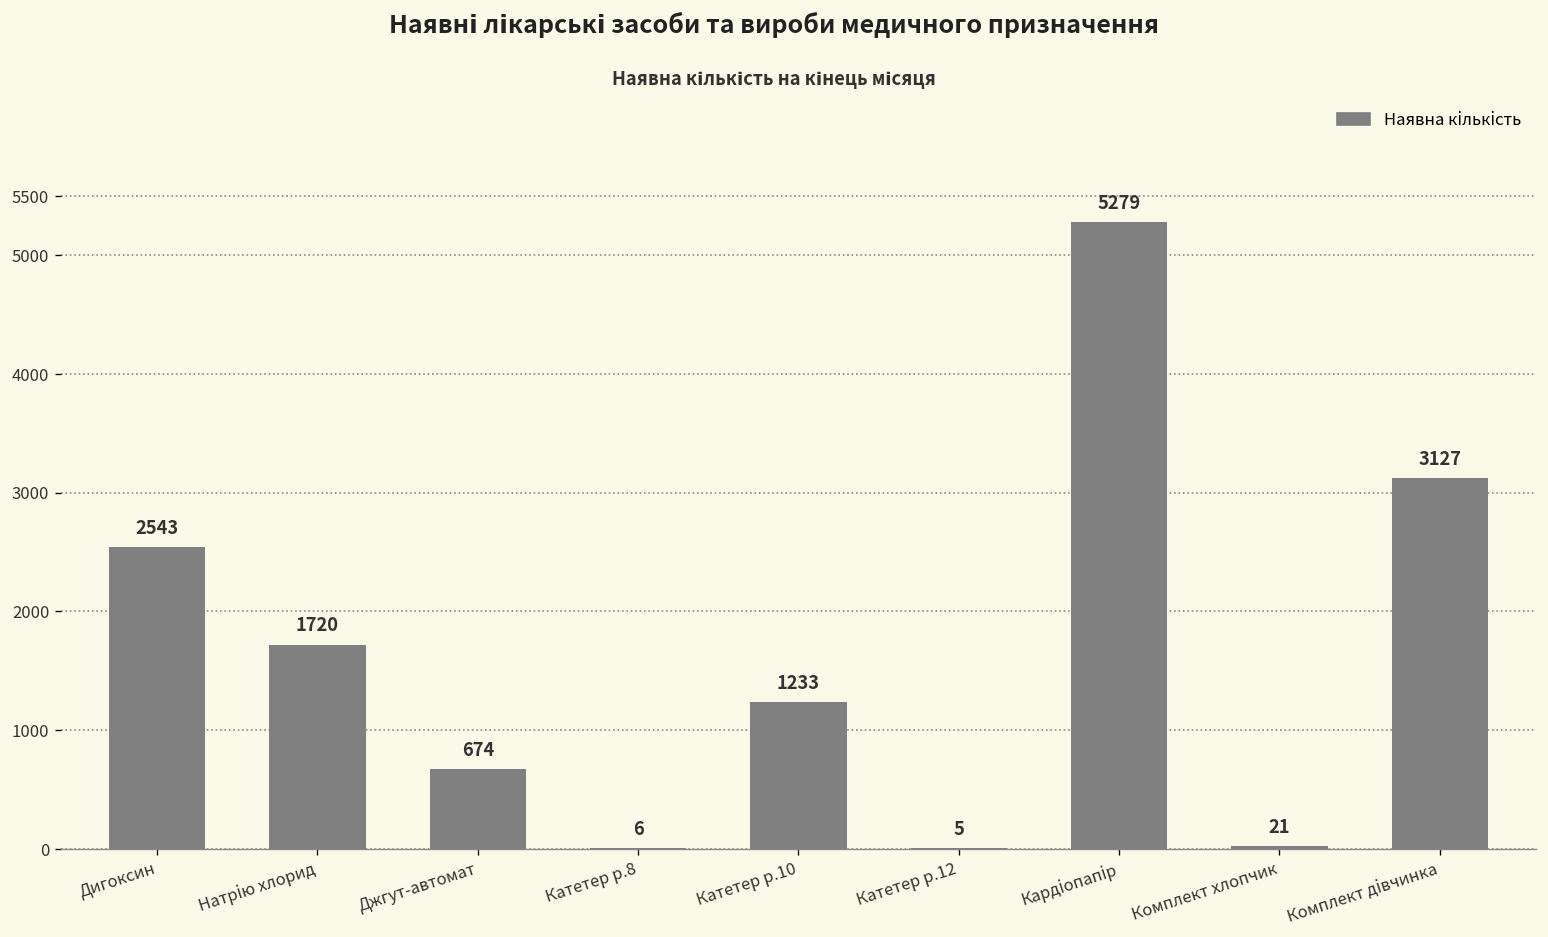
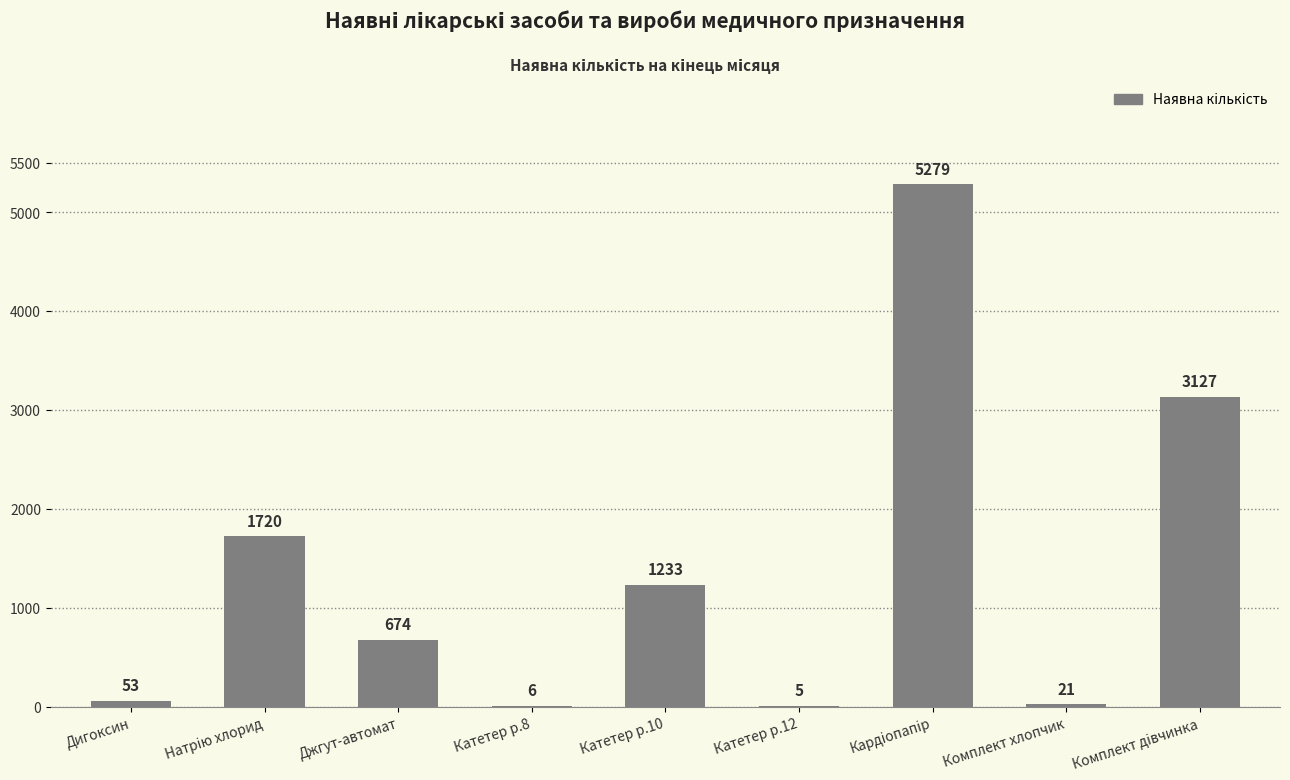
Дигоксин: 2543 -> 53
